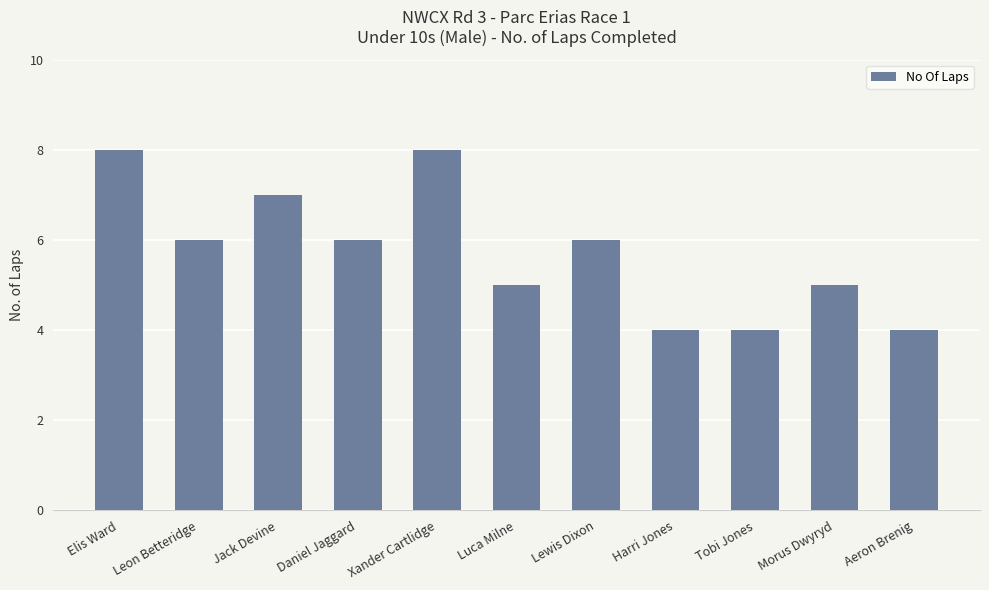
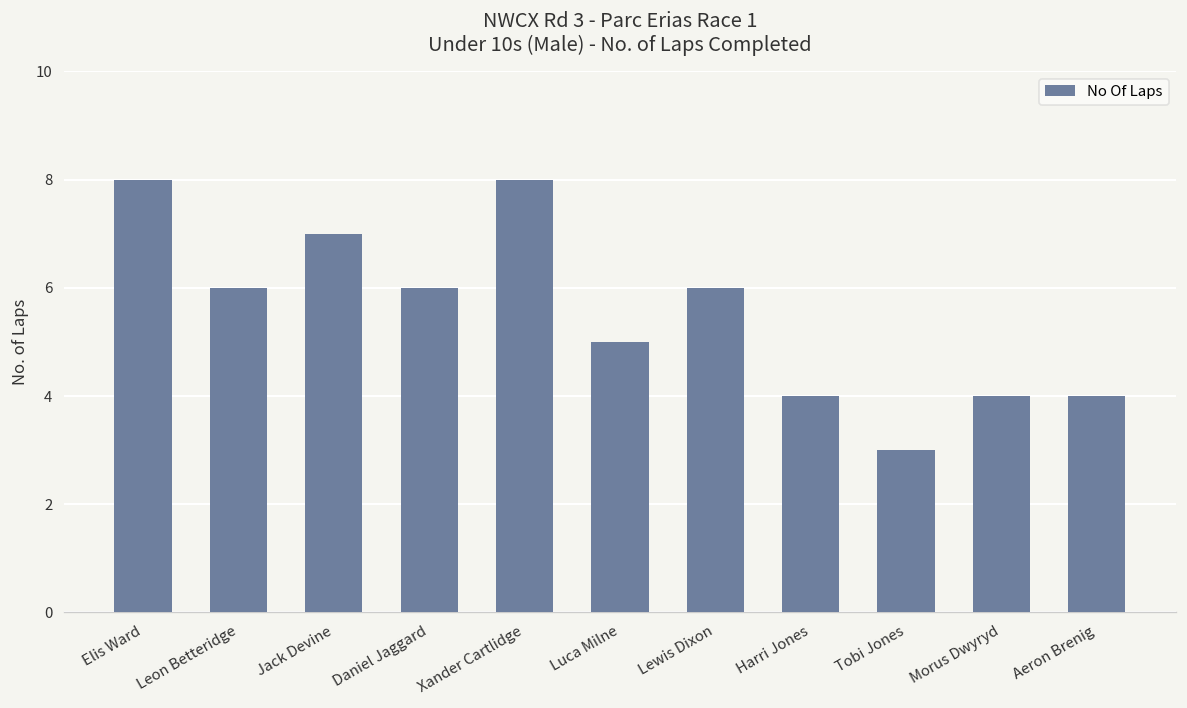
Tobi Jones: 4 -> 3
Morus Dwyryd: 5 -> 4
